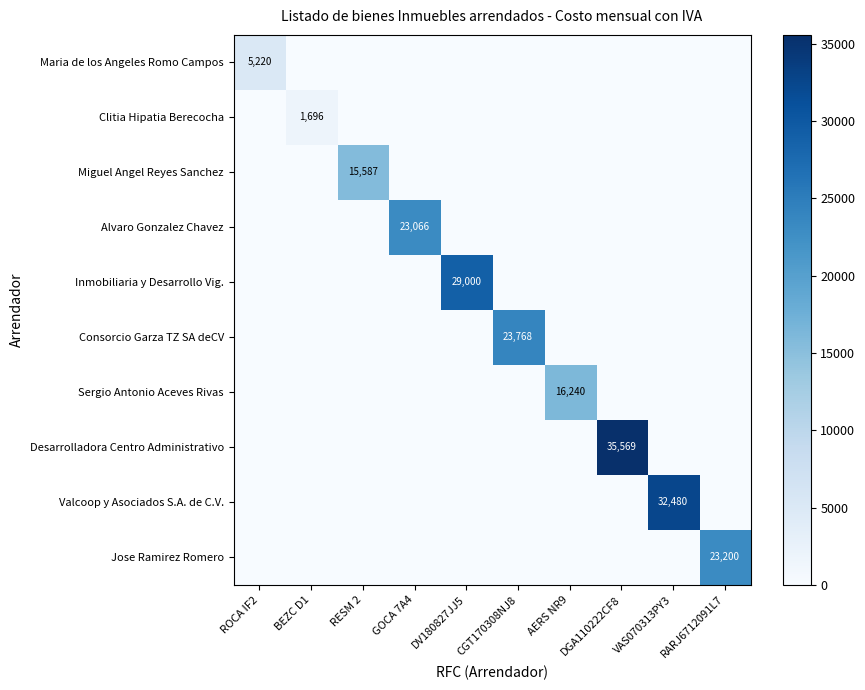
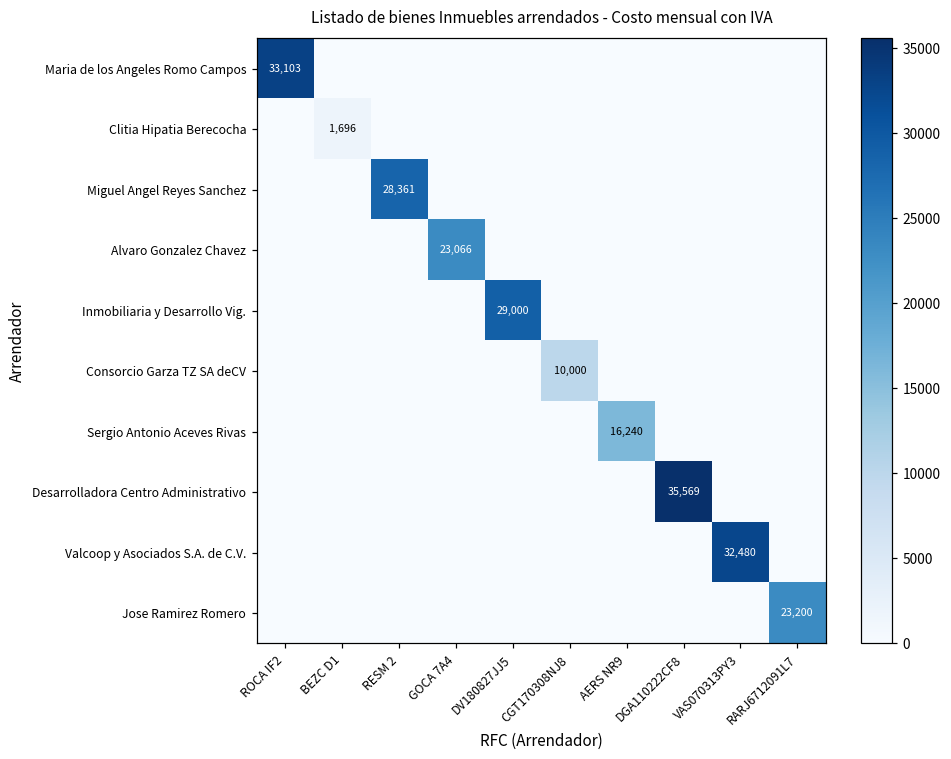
Maria de los Angeles Romo Campos, ROCA IF2: 5,220 -> 33,103
Miguel Angel Reyes Sanchez, RESM 2: 15,587 -> 28,361
Consorcio Garza TZ SA deCV, CGT170308NJ8: 23,768 -> 10,000
